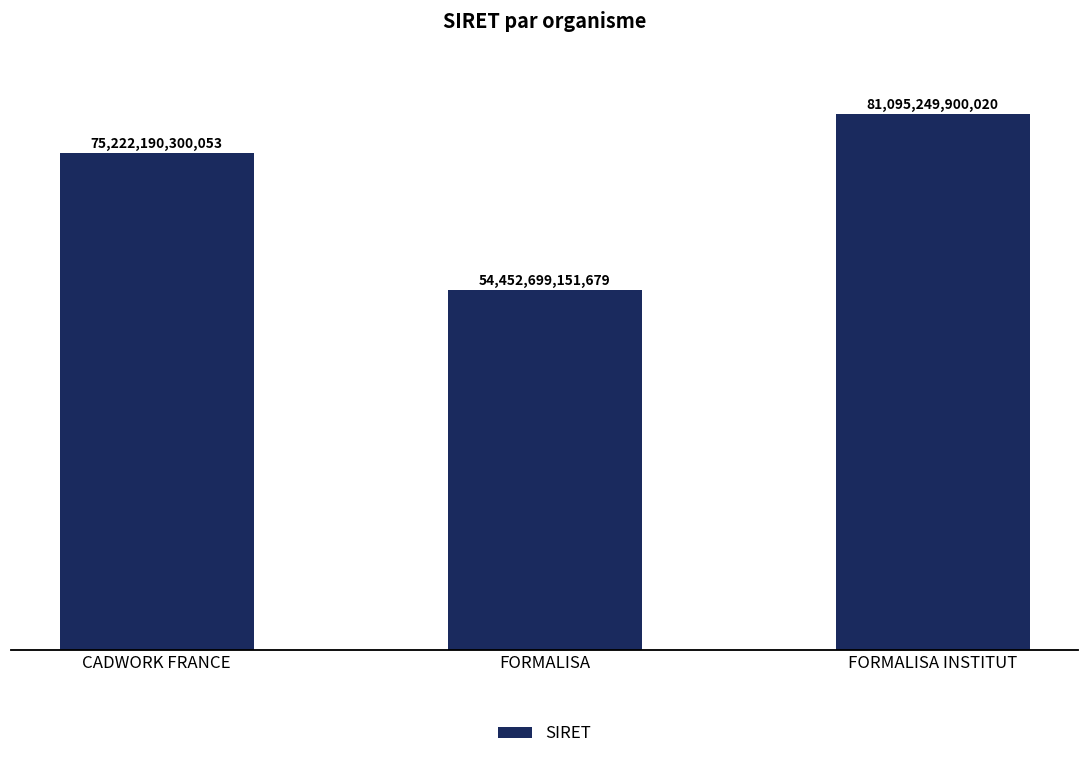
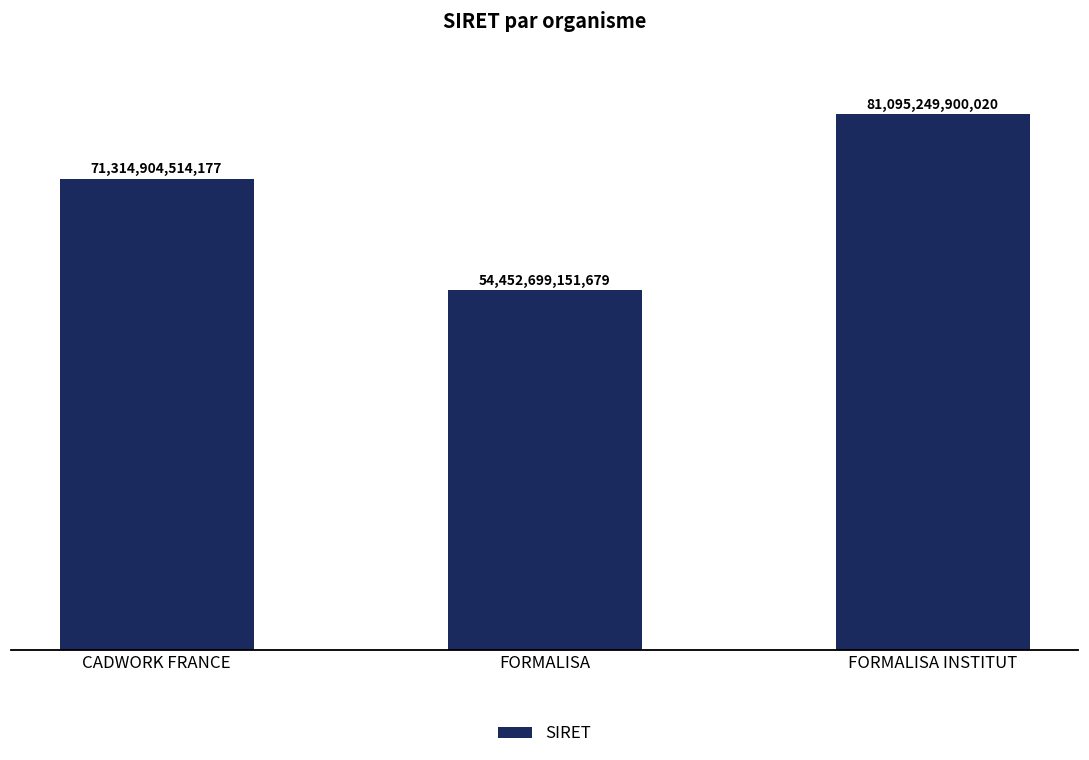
CADWORK FRANCE: 75,222,190,300,053 -> 71,314,904,514,177
